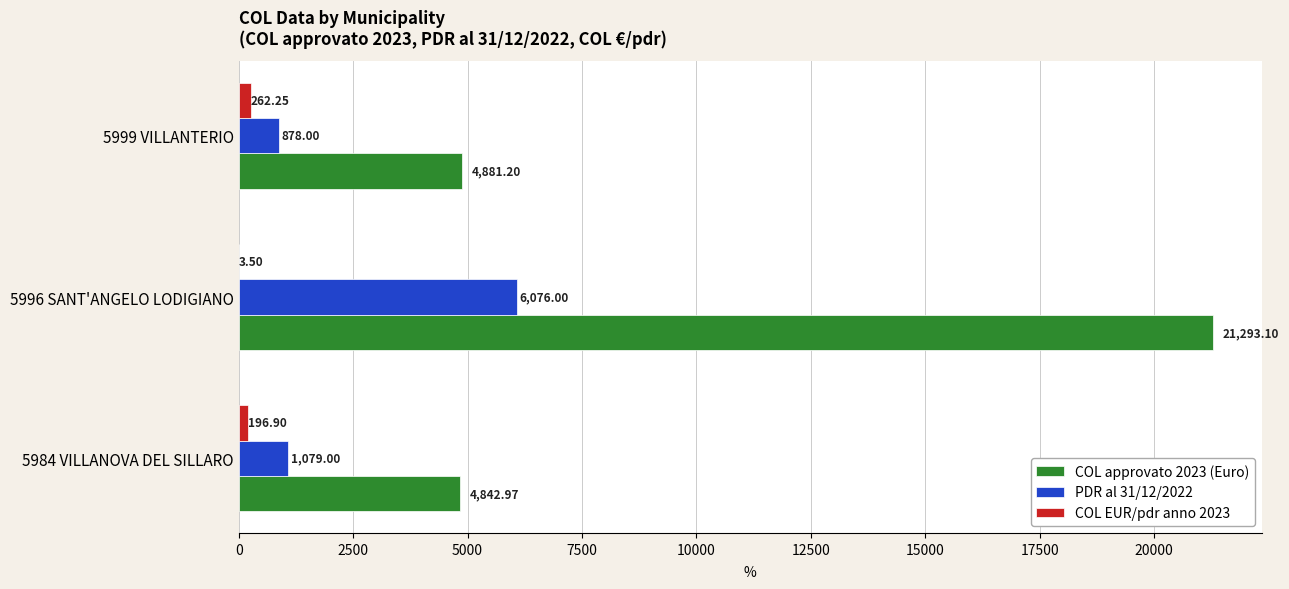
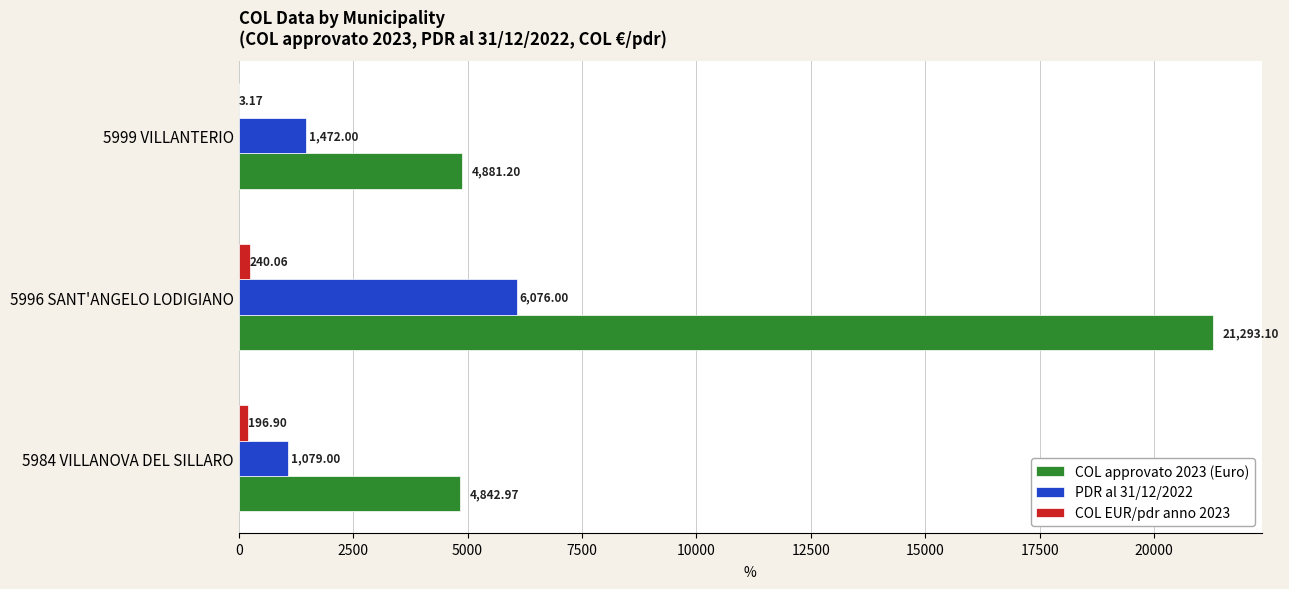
COL EUR/pdr anno 2023, 5999 VILLANTERIO: 262.25 -> 3.17
PDR al 31/12/2022, 5999 VILLANTERIO: 878.00 -> 1,472.00
COL EUR/pdr anno 2023, 5996 SANT'ANGELO LODIGIANO: 3.50 -> 240.06
